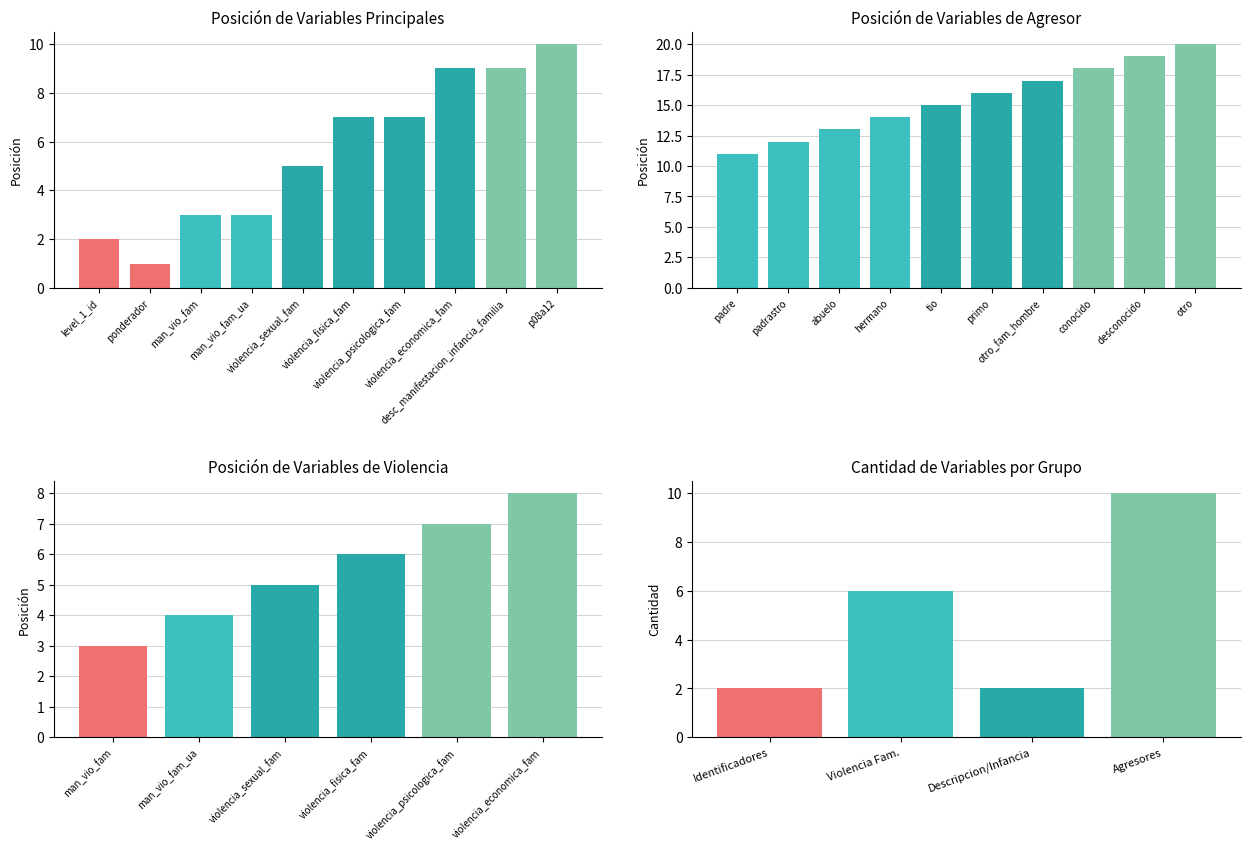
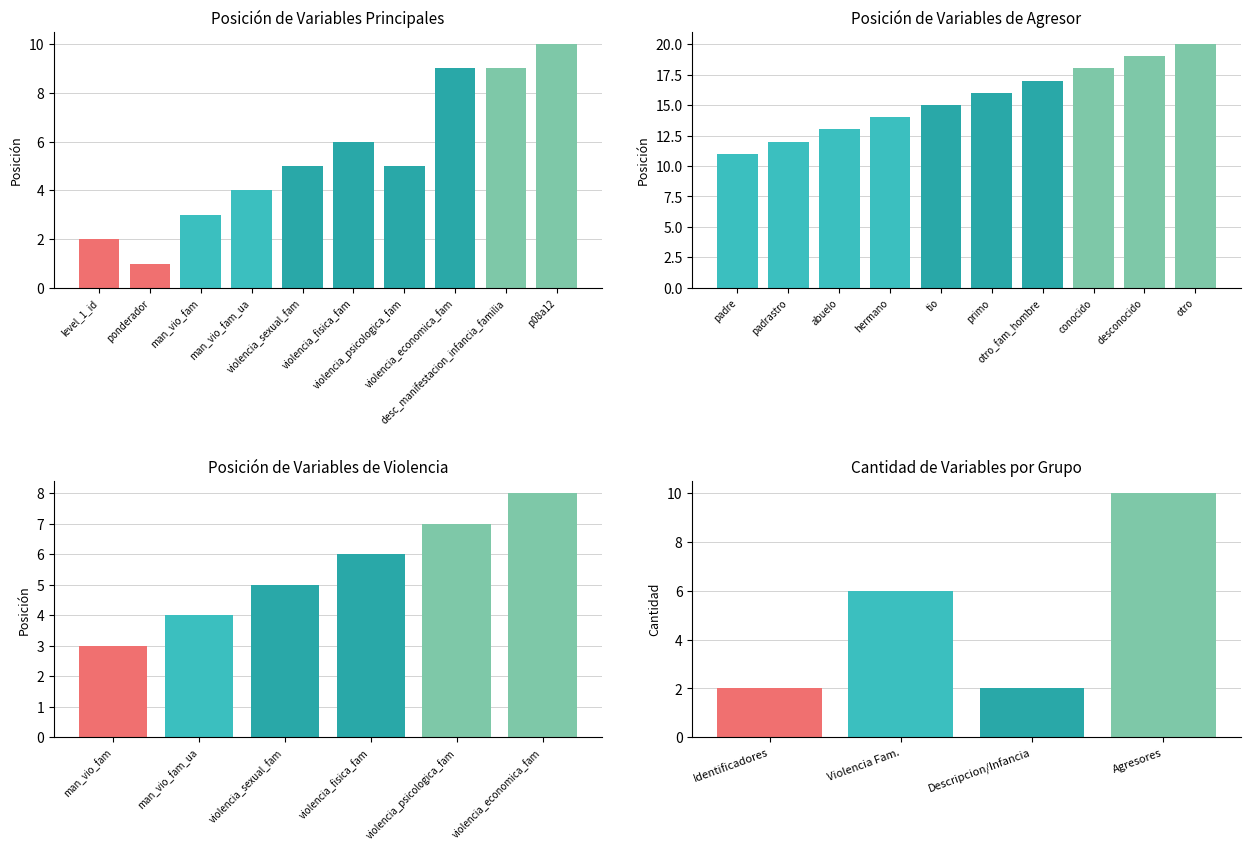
Posición de Variables Principales, man_vio_fam_ua: 3 -> 4
Posición de Variables Principales, violencia_fisica_fam: 7 -> 6
Posición de Variables Principales, violencia_psicologica_fam: 7 -> 5
